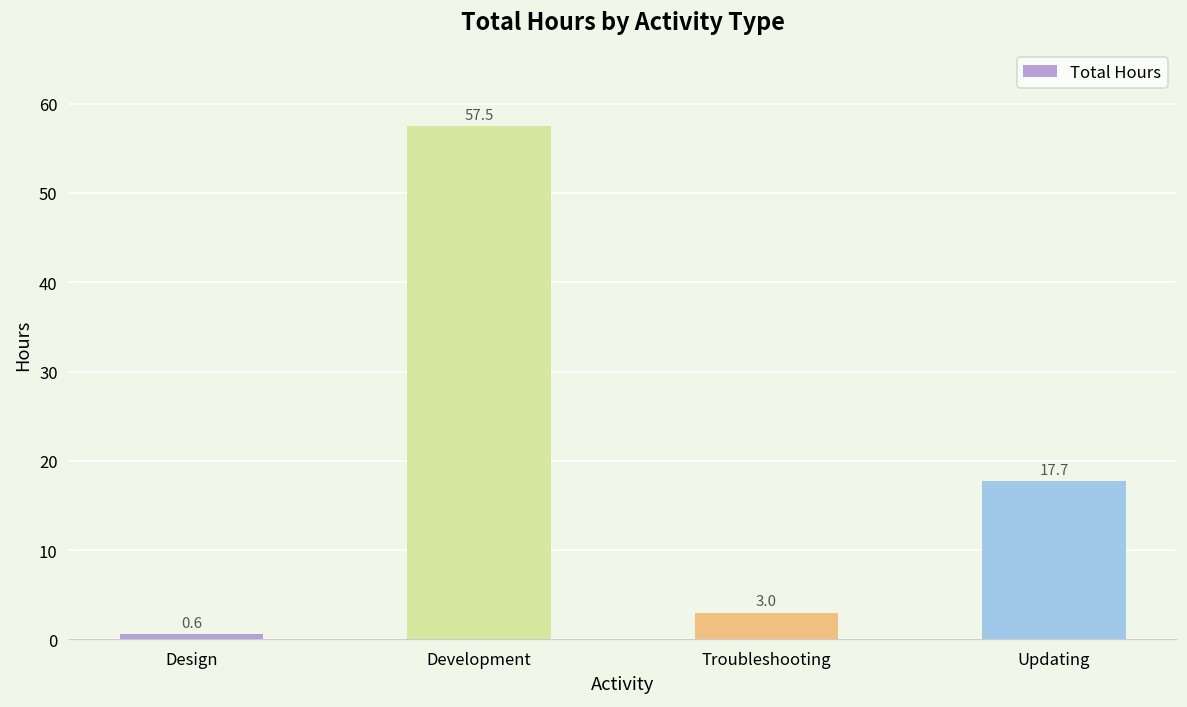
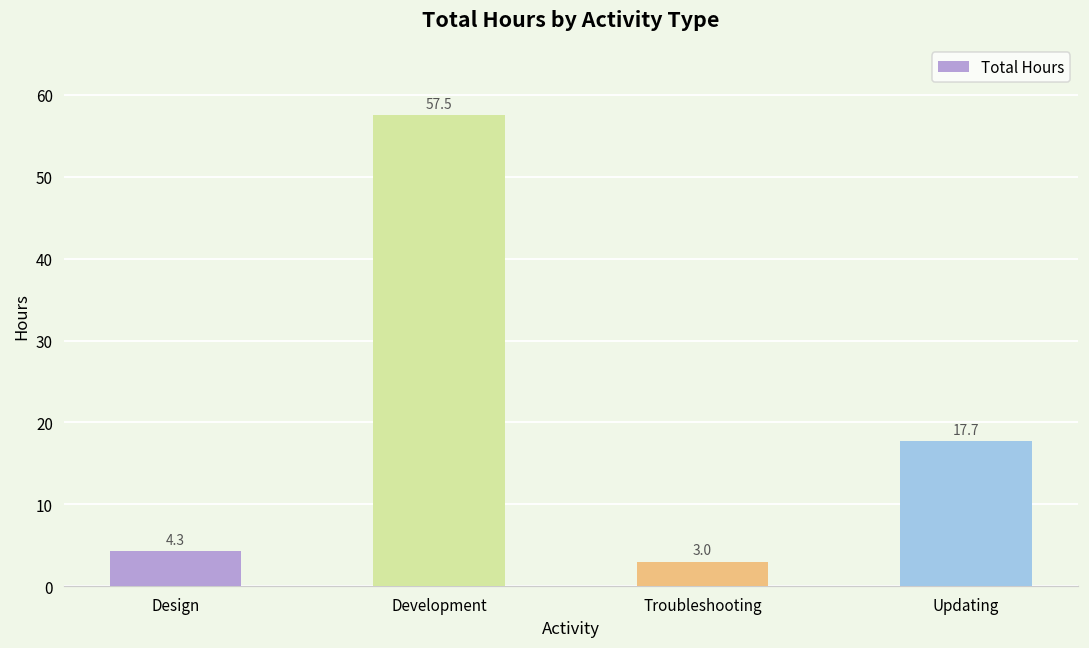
Design: 0.6 -> 4.3
